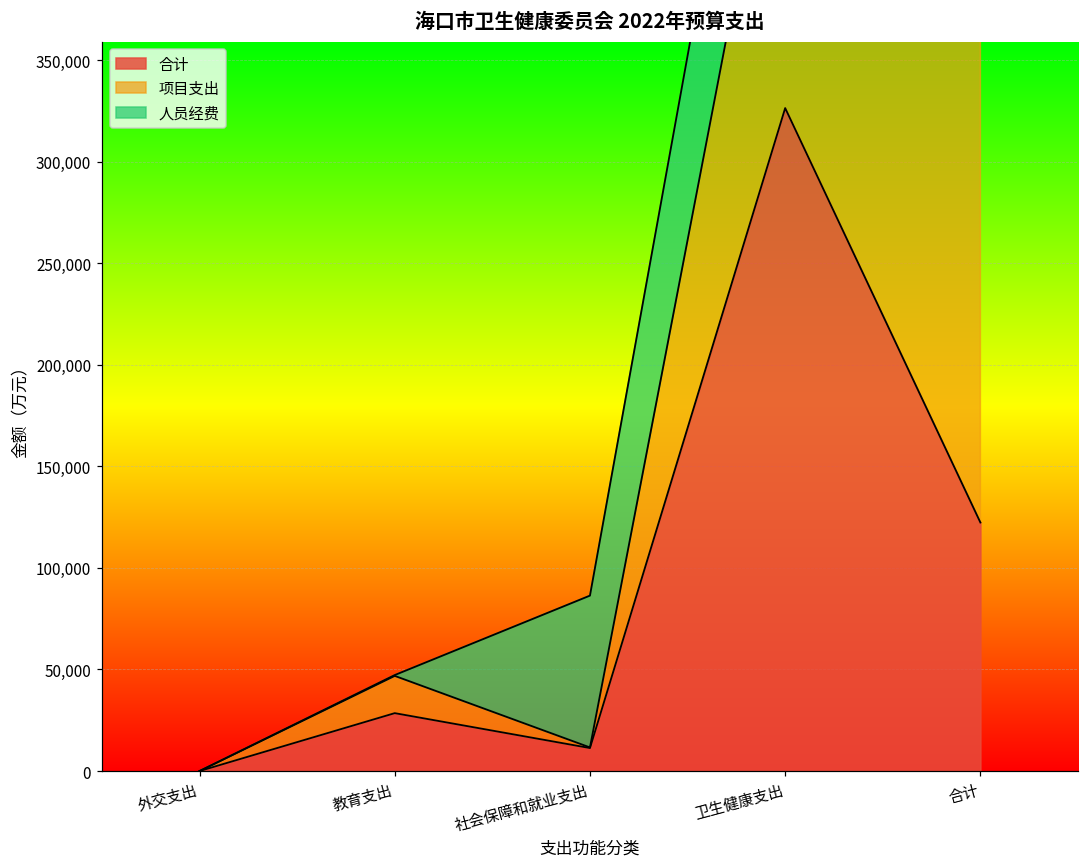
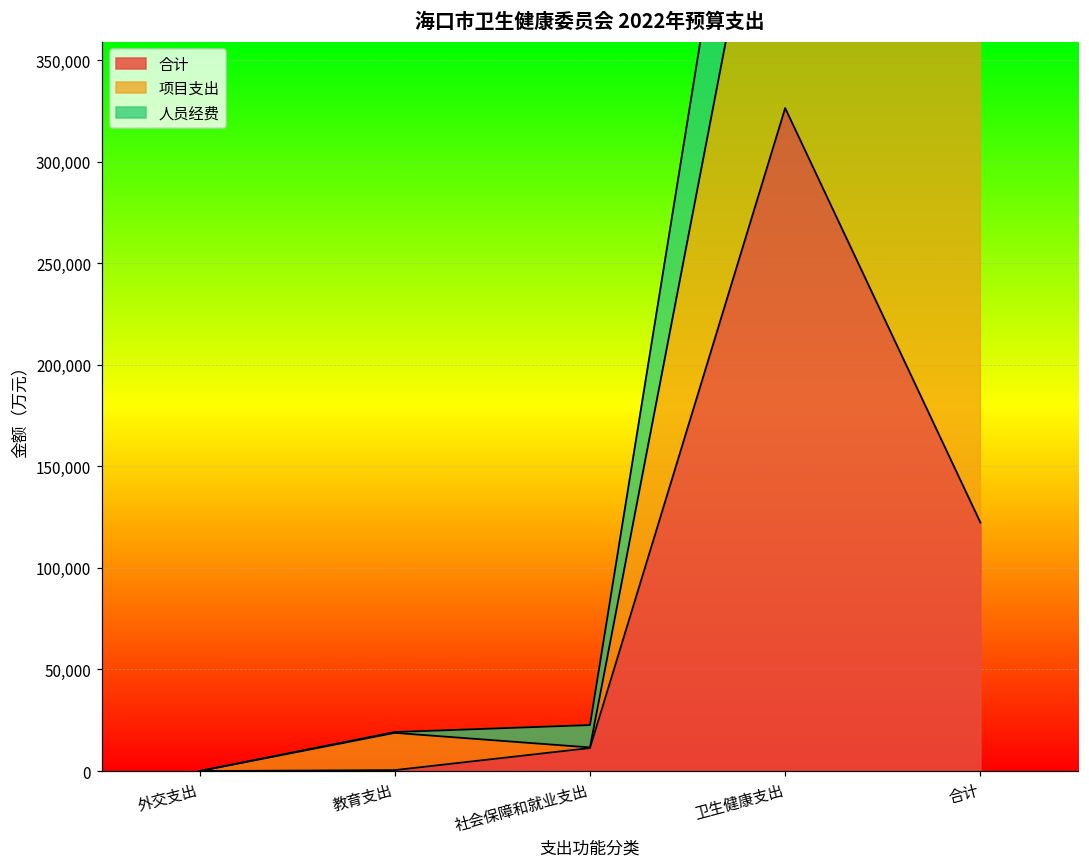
合计, 教育支出: 29,000 -> 0
人员经费, 社会保障和就业支出: 75,000 -> 11,000
